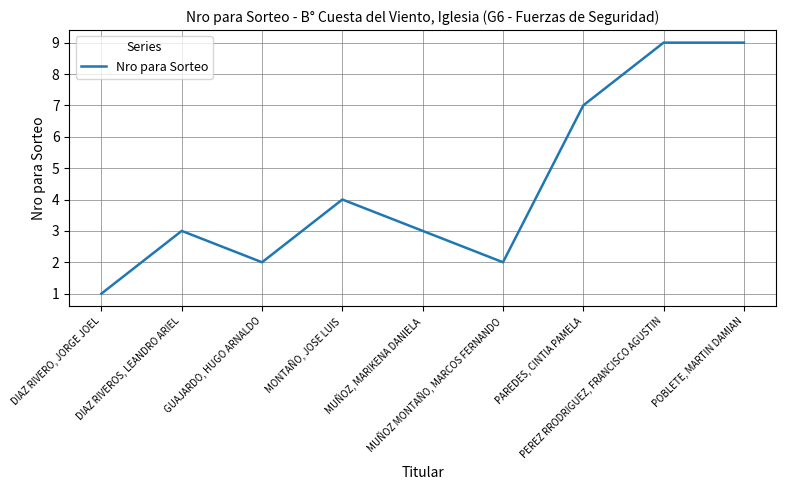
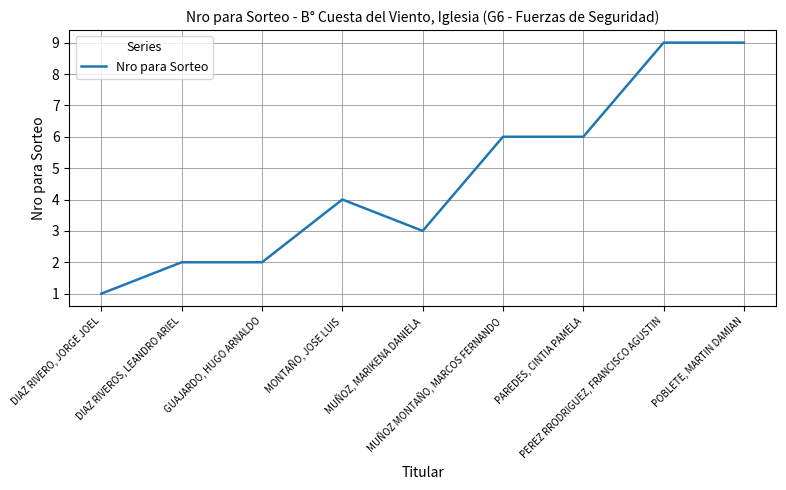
DIAZ RIVEROS, LEANDRO ARIEL: 3 -> 2
MUÑOZ MONTAÑO, MARCOS FERNANDO: 2 -> 6
PAREDES, CINTIA PAMELA: 7 -> 6
